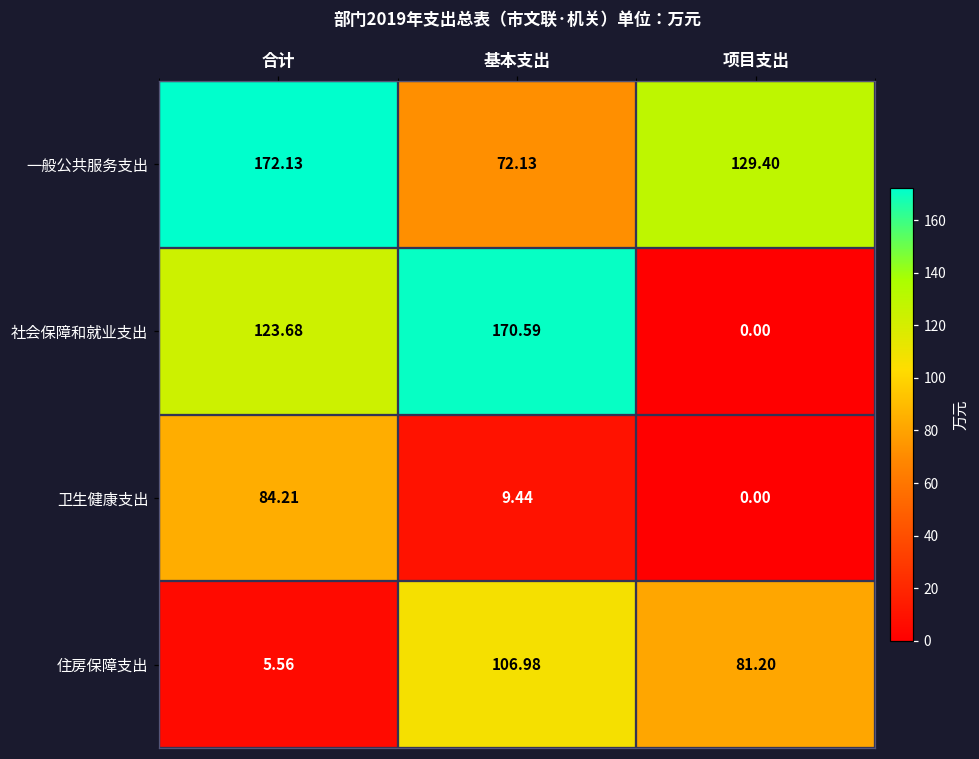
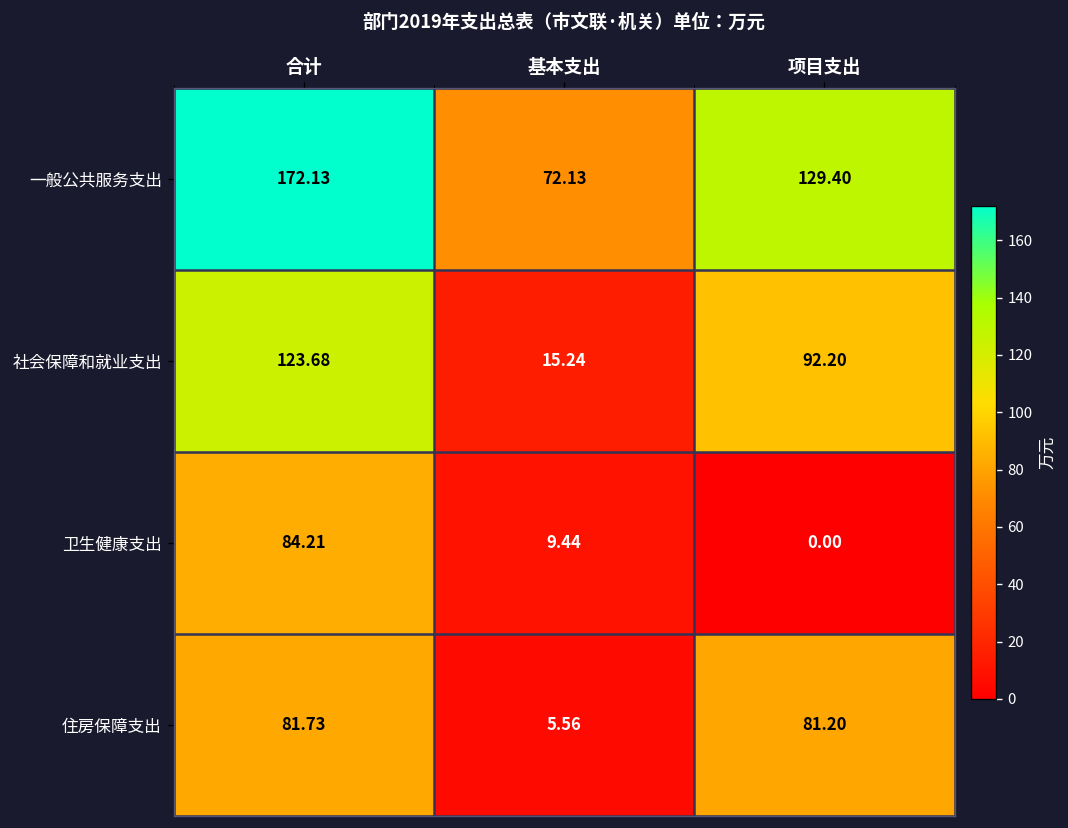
社会保障和就业支出, 基本支出: 170.59 -> 15.24
社会保障和就业支出, 项目支出: 0.00 -> 92.20
住房保障支出, 合计: 5.56 -> 81.73
住房保障支出, 基本支出: 106.98 -> 5.56
